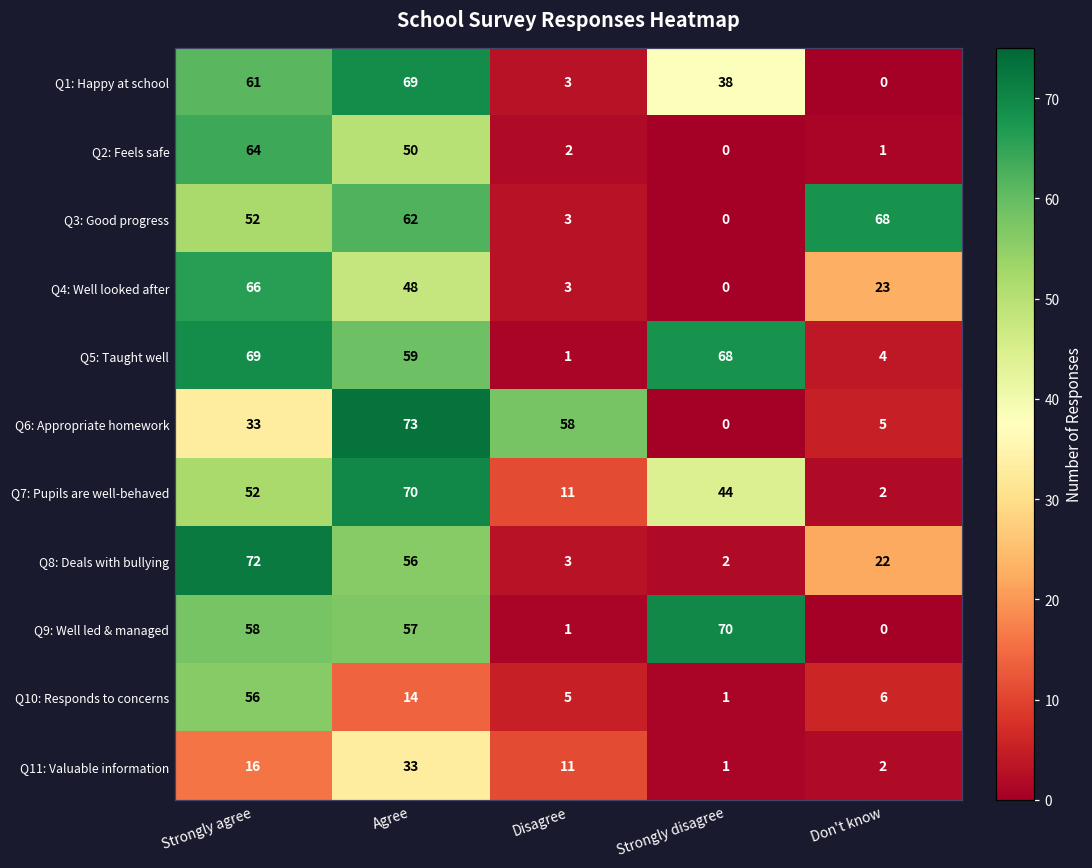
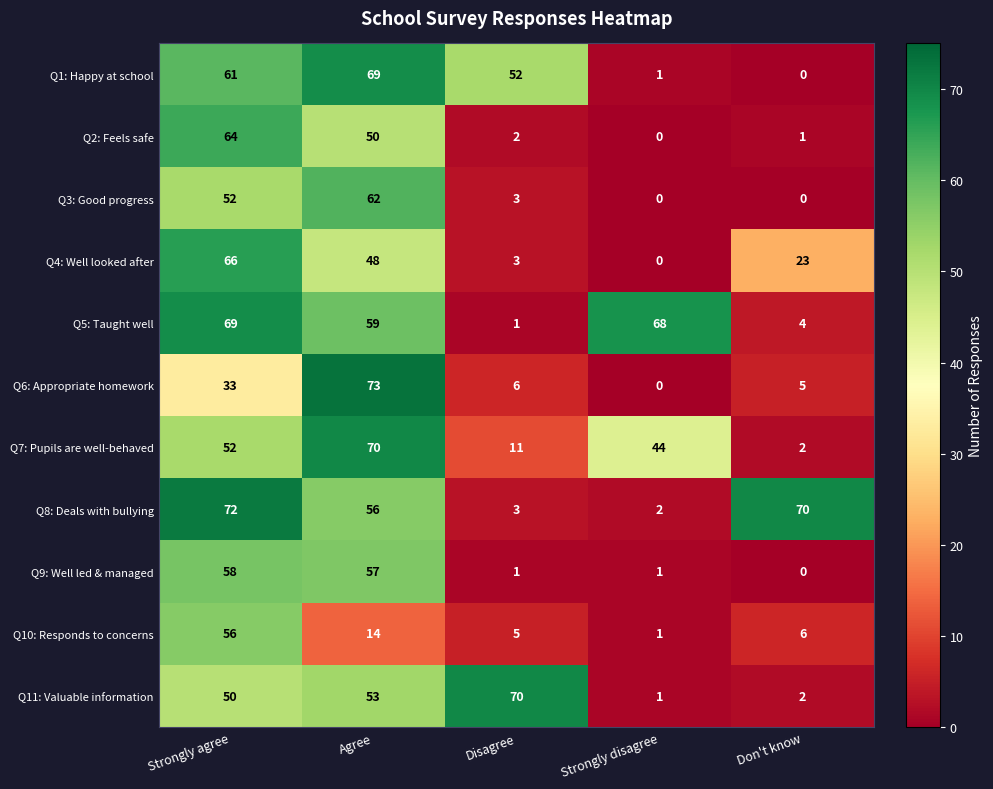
Q1: Happy at school, Disagree: 3 -> 52
Q1: Happy at school, Strongly disagree: 38 -> 1
Q3: Good progress, Don't know: 68 -> 0
Q6: Appropriate homework, Disagree: 58 -> 6
Q8: Deals with bullying, Don't know: 22 -> 70
Q9: Well led & managed, Strongly disagree: 70 -> 1
Q11: Valuable information, Strongly agree: 16 -> 50
Q11: Valuable information, Agree: 33 -> 53
Q11: Valuable information, Disagree: 11 -> 70
